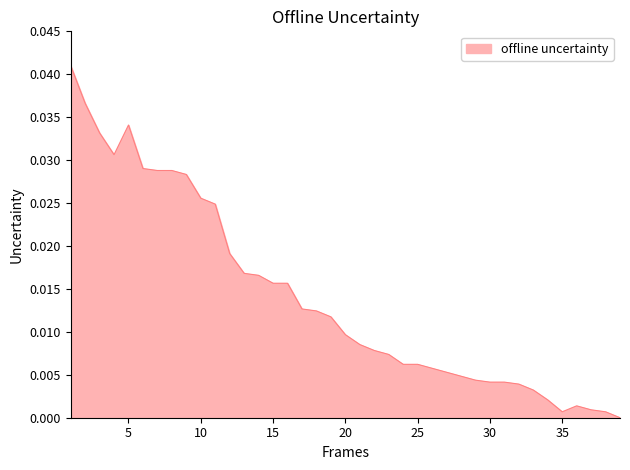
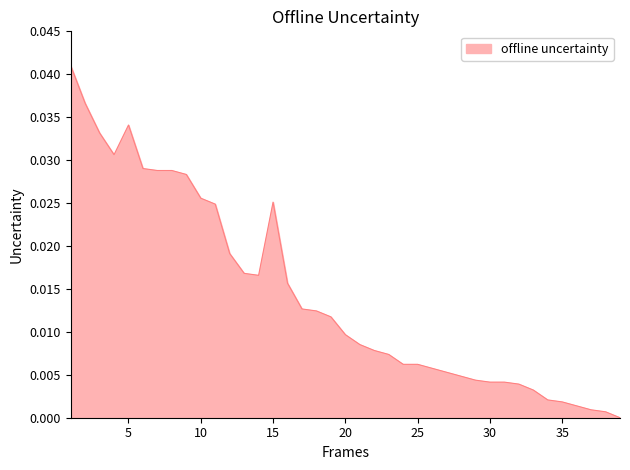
15: 0.016 -> 0.025
35: 0.001 -> 0.002
